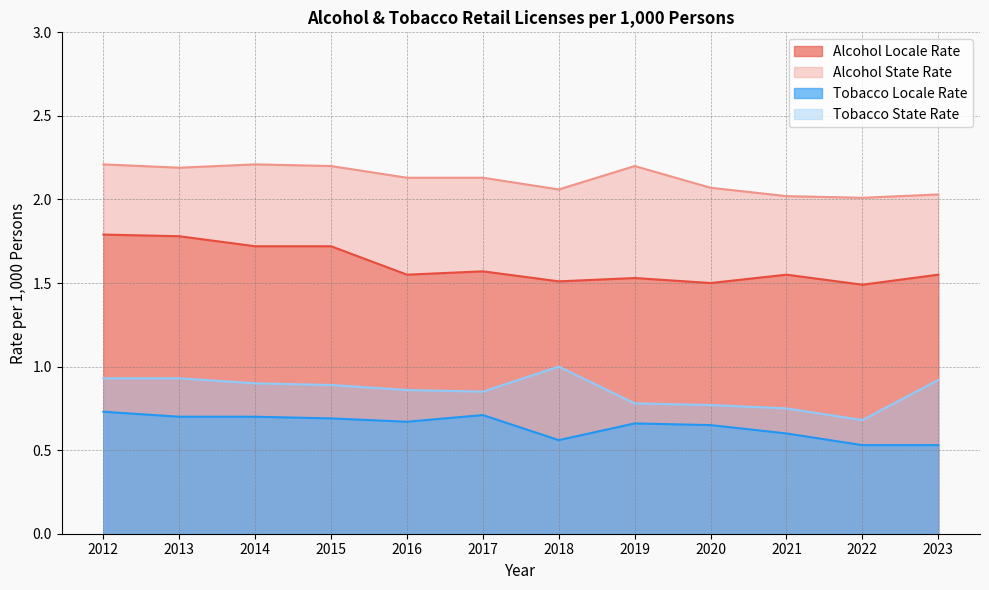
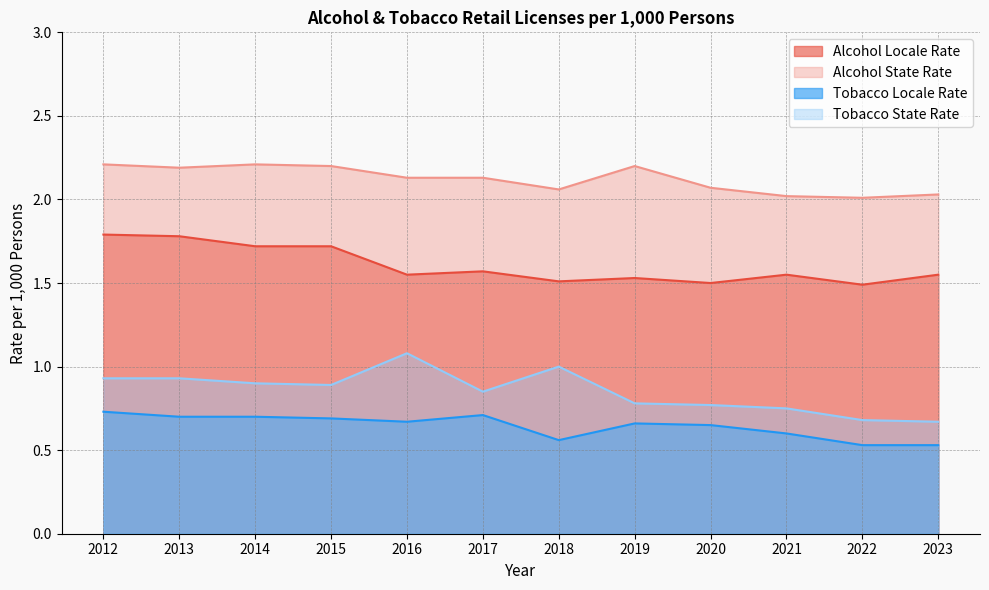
Tobacco State Rate, 2016: 0.86 -> 1.08
Tobacco State Rate, 2023: 0.92 -> 0.67
